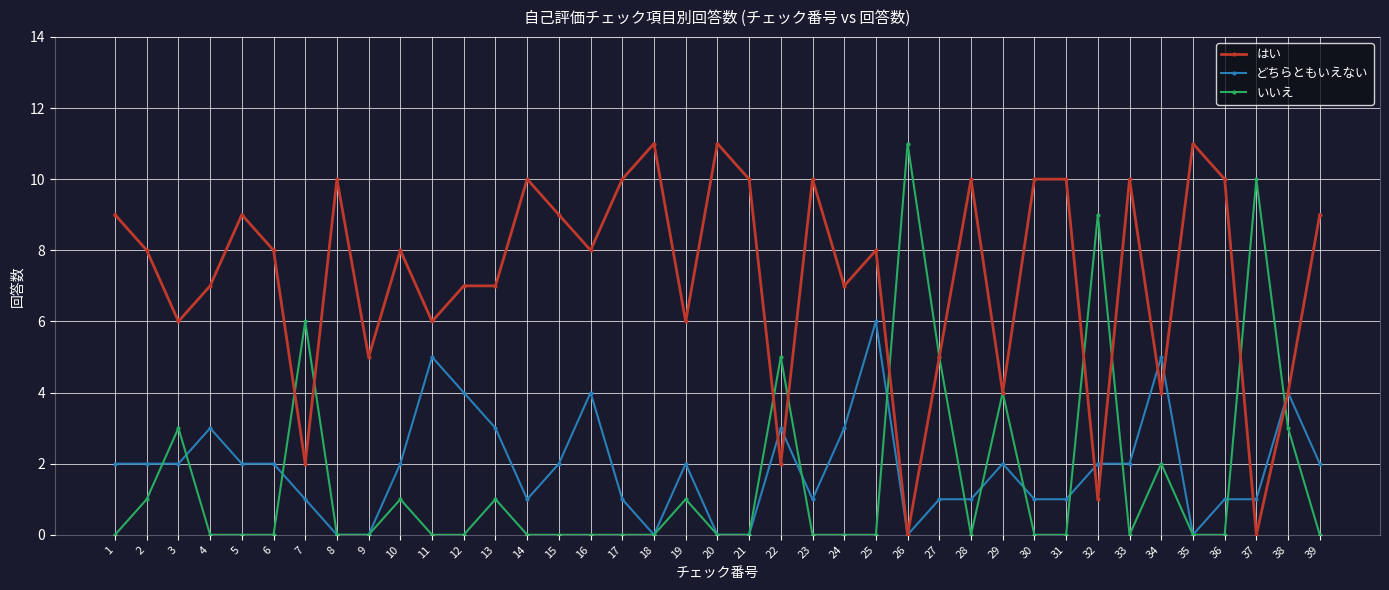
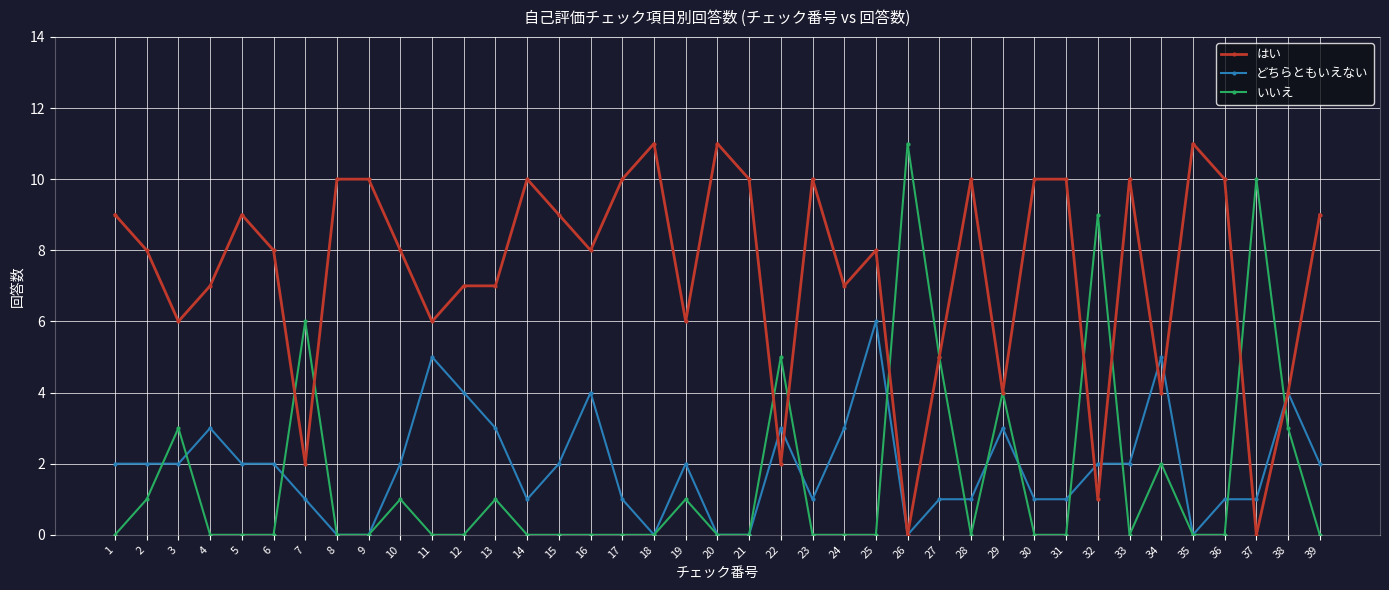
はい, 9: 5 -> 10
どちらともいえない, 29: 2 -> 3
